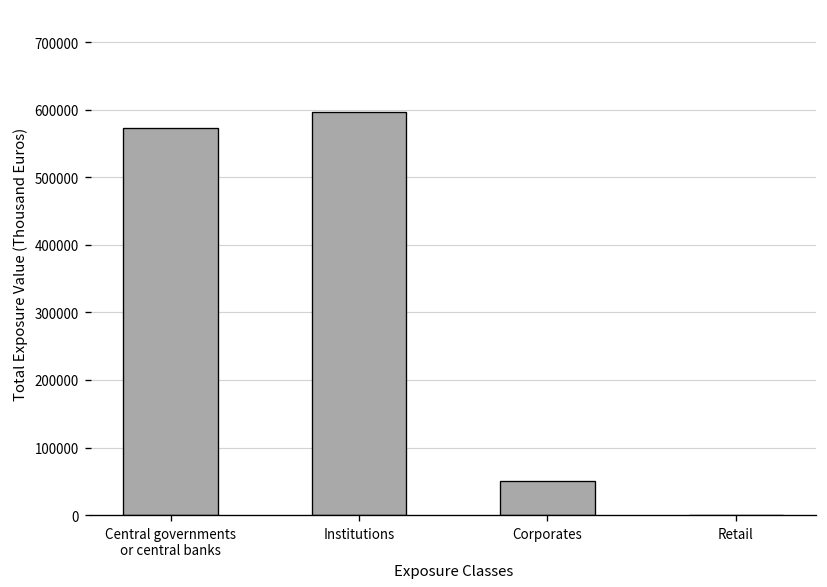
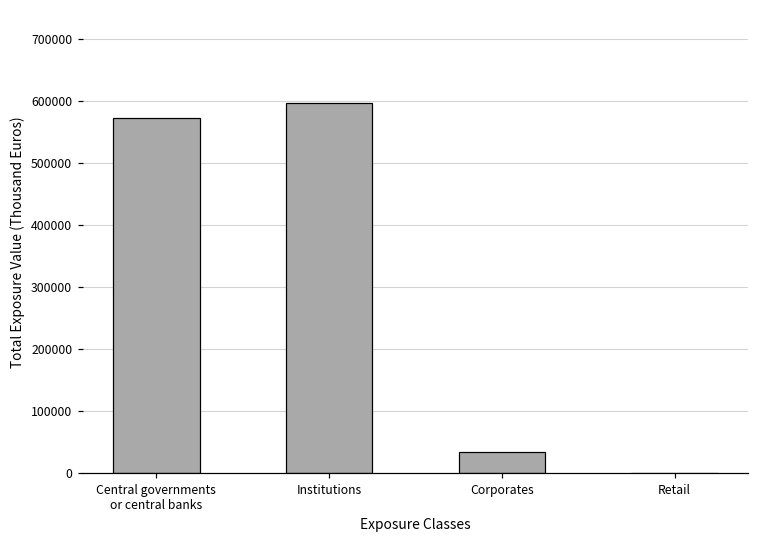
Corporates: 50000 -> 30000
